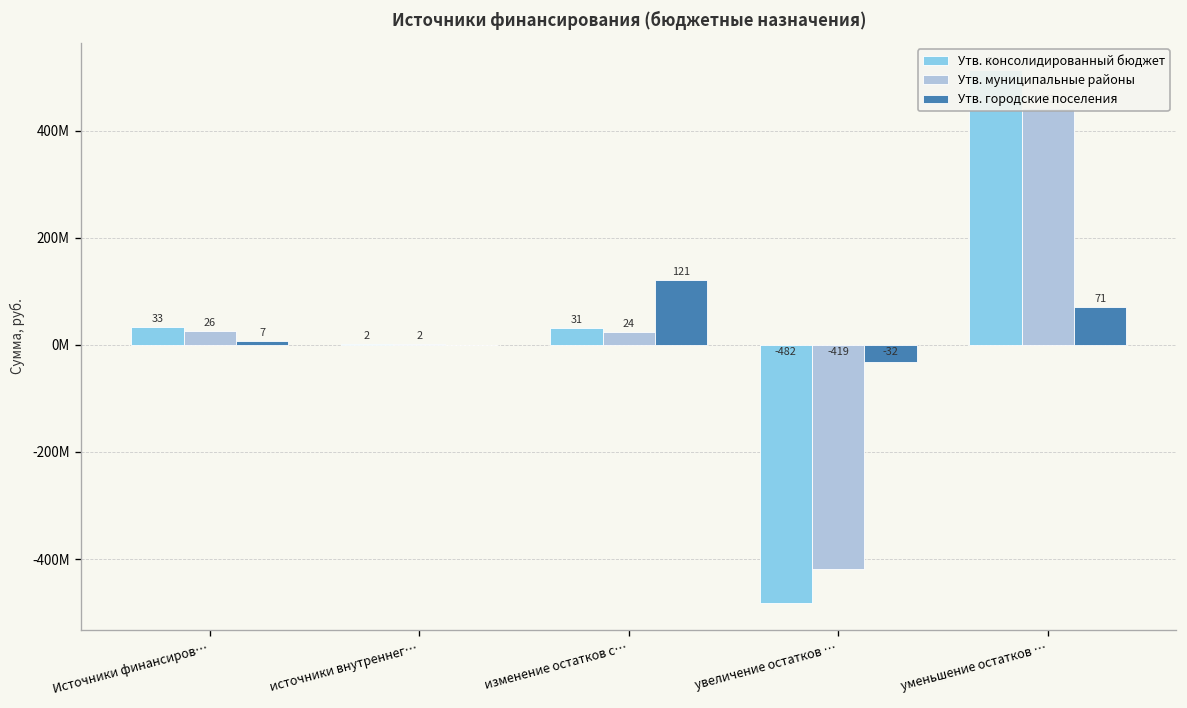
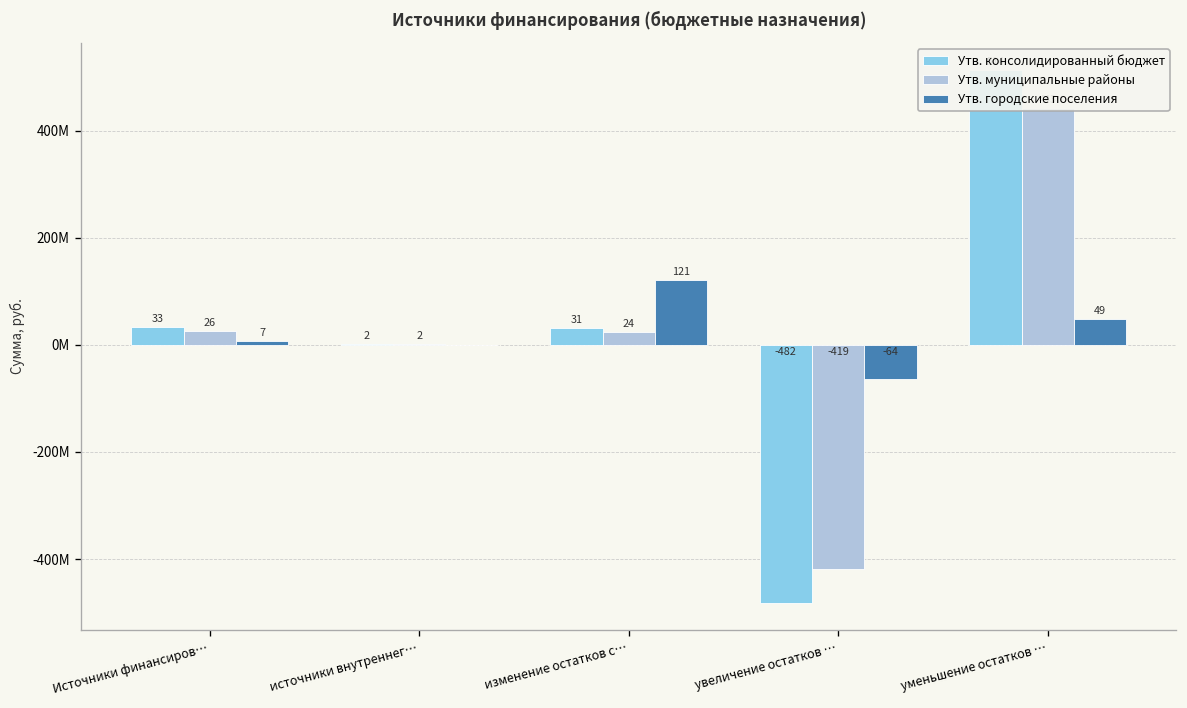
Утв. городские поселения, увеличение остатков …: -32 -> -64
Утв. городские поселения, уменьшение остатков …: 71 -> 49
